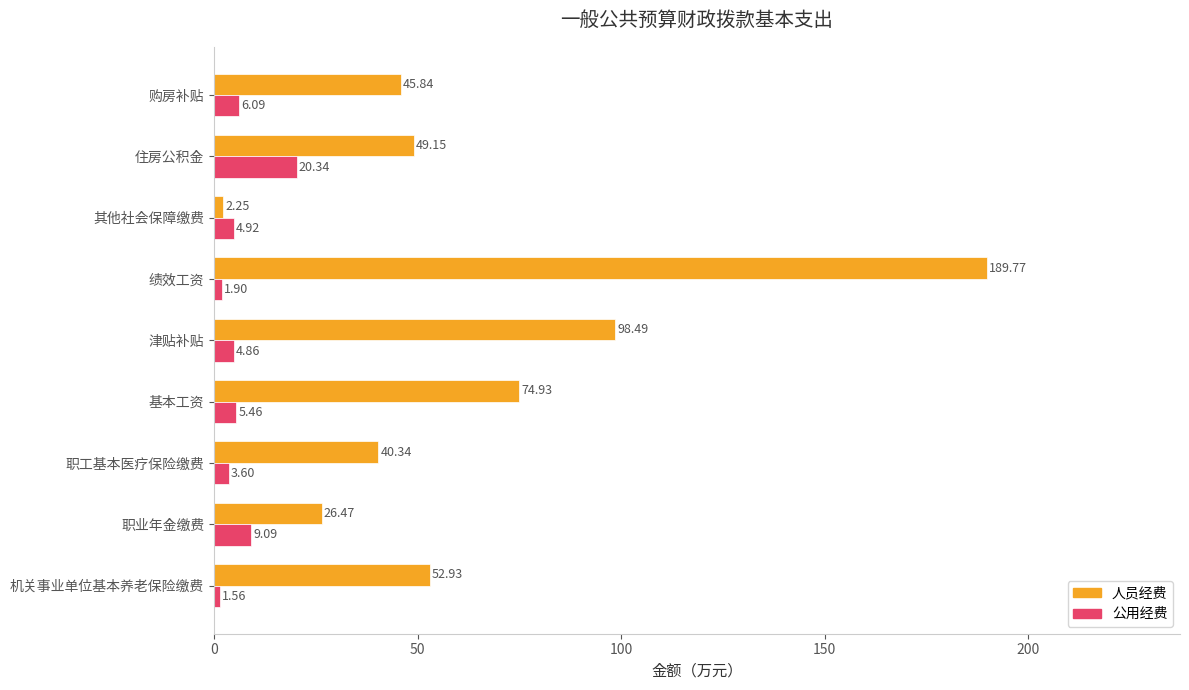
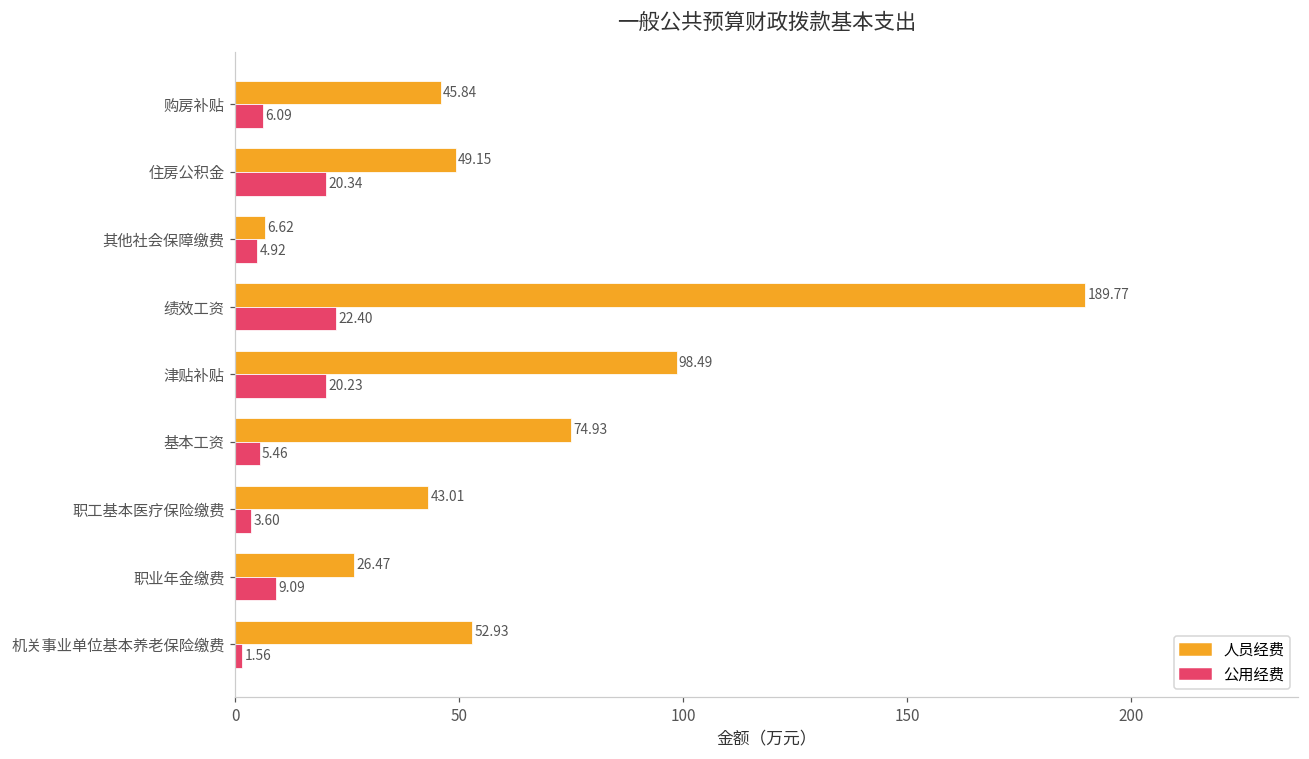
人员经费, 其他社会保障缴费: 2.25 -> 6.62
公用经费, 绩效工资: 1.90 -> 22.40
公用经费, 津贴补贴: 4.86 -> 20.23
人员经费, 职工基本医疗保险缴费: 40.34 -> 43.01
